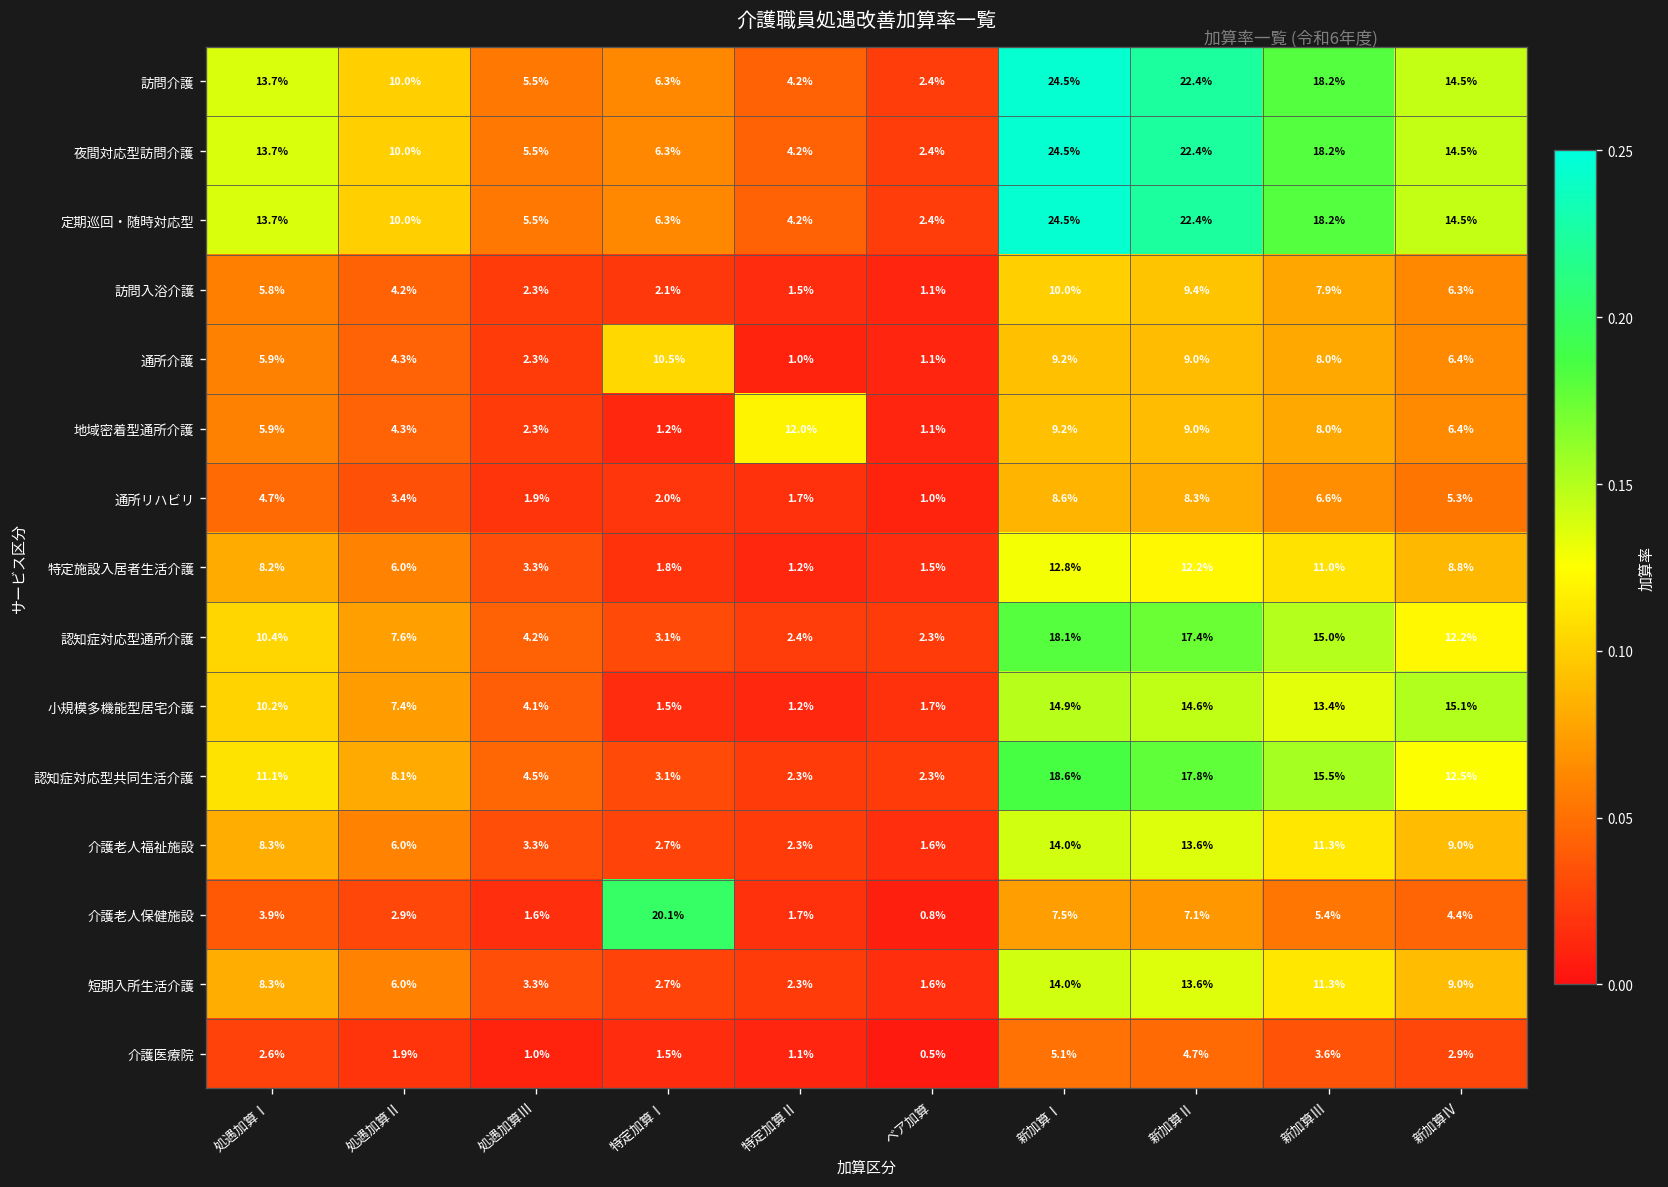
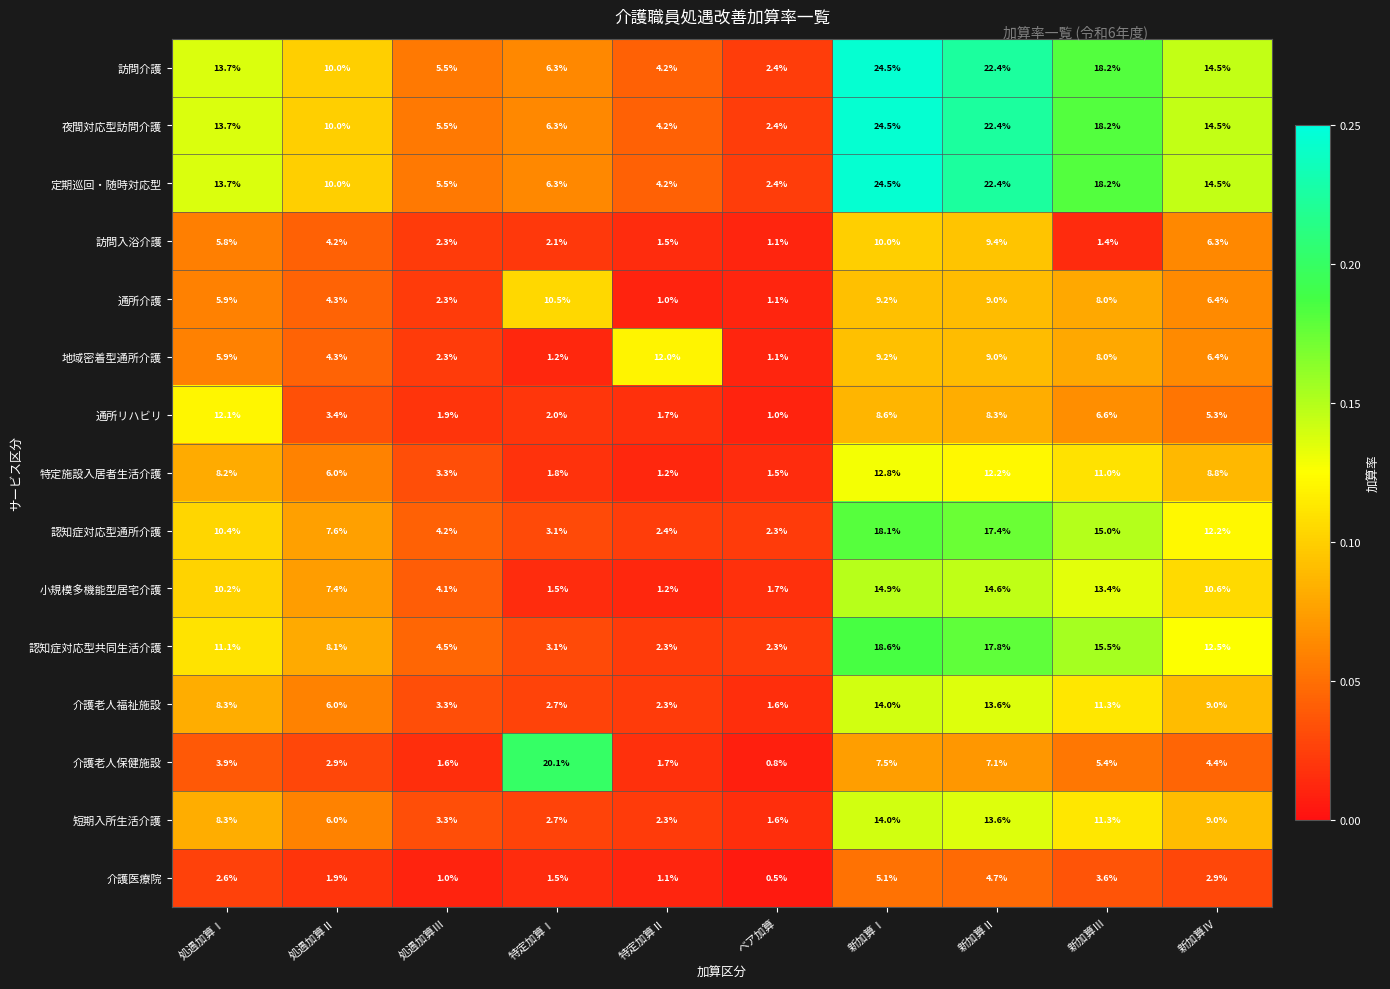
訪問入浴介護, 新加算Ⅲ: 7.9% -> 1.4%
通所リハビリ, 処遇加算Ⅰ: 4.7% -> 12.1%
小規模多機能型居宅介護, 新加算Ⅳ: 15.1% -> 10.6%
